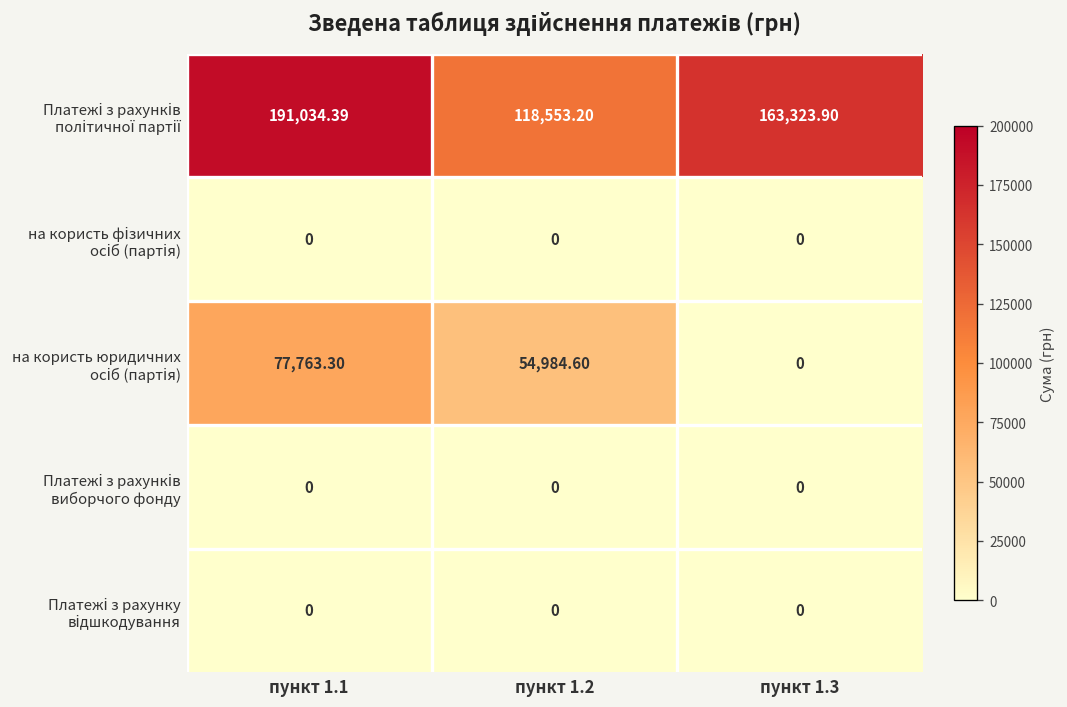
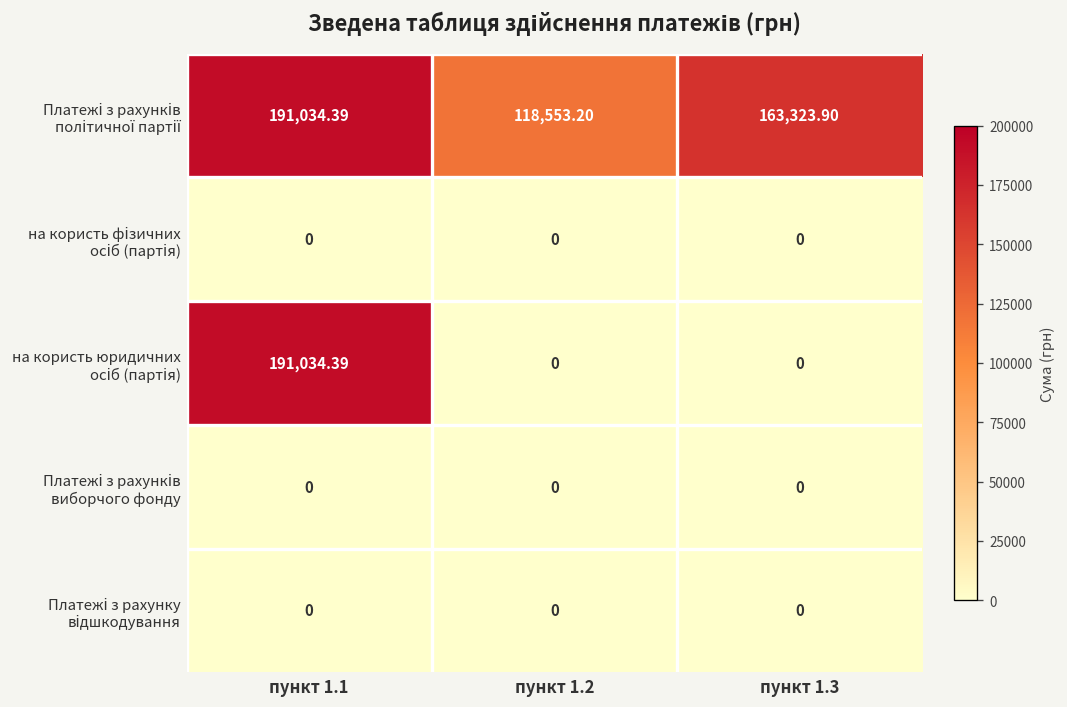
на користь юридичних осіб (партія), пункт 1.1: 77,763.30 -> 191,034.39
на користь юридичних осіб (партія), пункт 1.2: 54,984.60 -> 0
